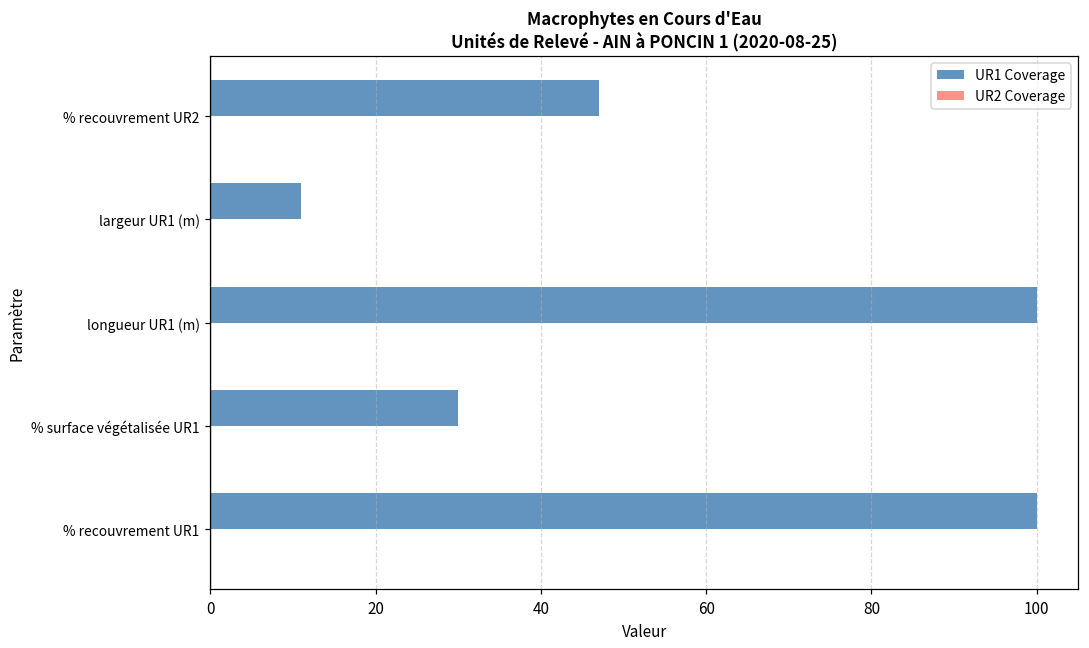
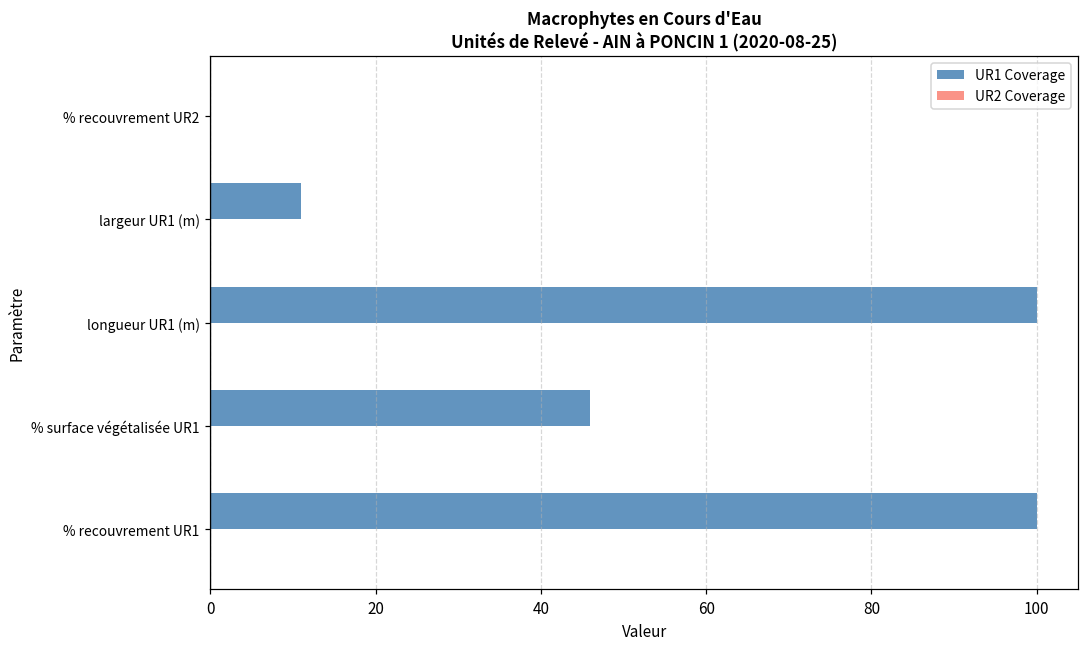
UR1 Coverage, % recouvrement UR2: 47 -> 0
UR1 Coverage, % surface végétalisée UR1: 30 -> 46
